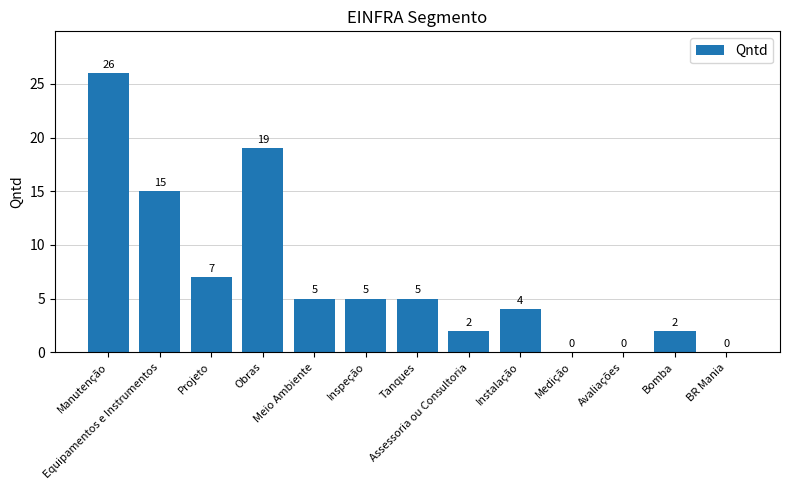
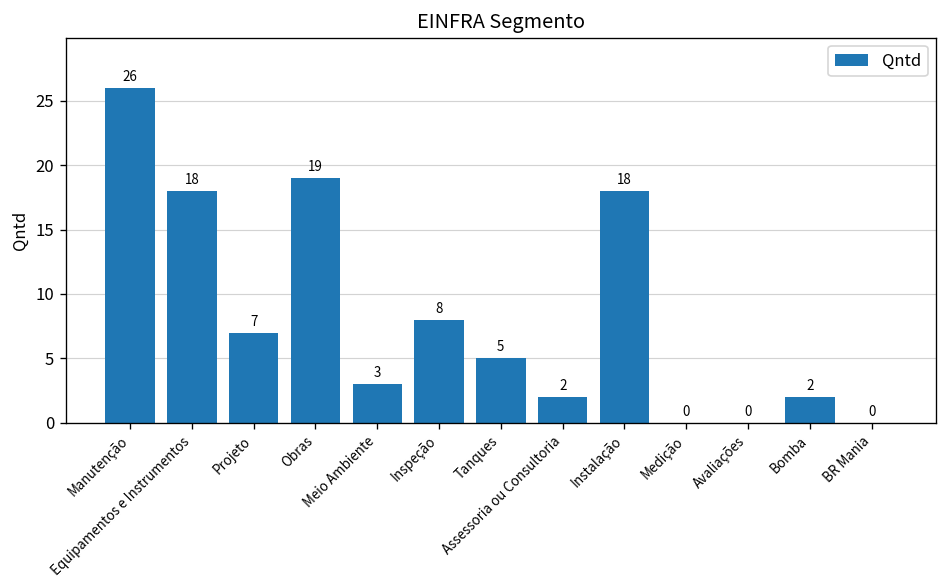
Equipamentos e Instrumentos: 15 -> 18
Meio Ambiente: 5 -> 3
Inspeção: 5 -> 8
Instalação: 4 -> 18
